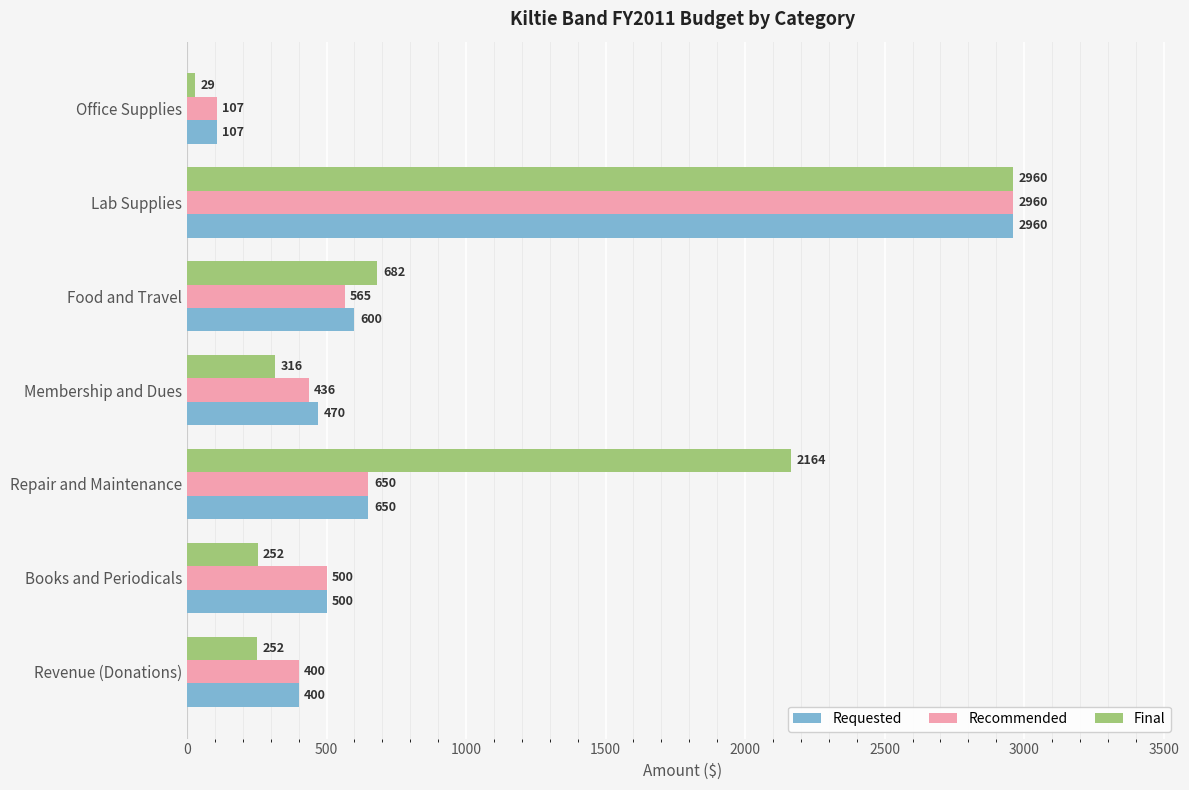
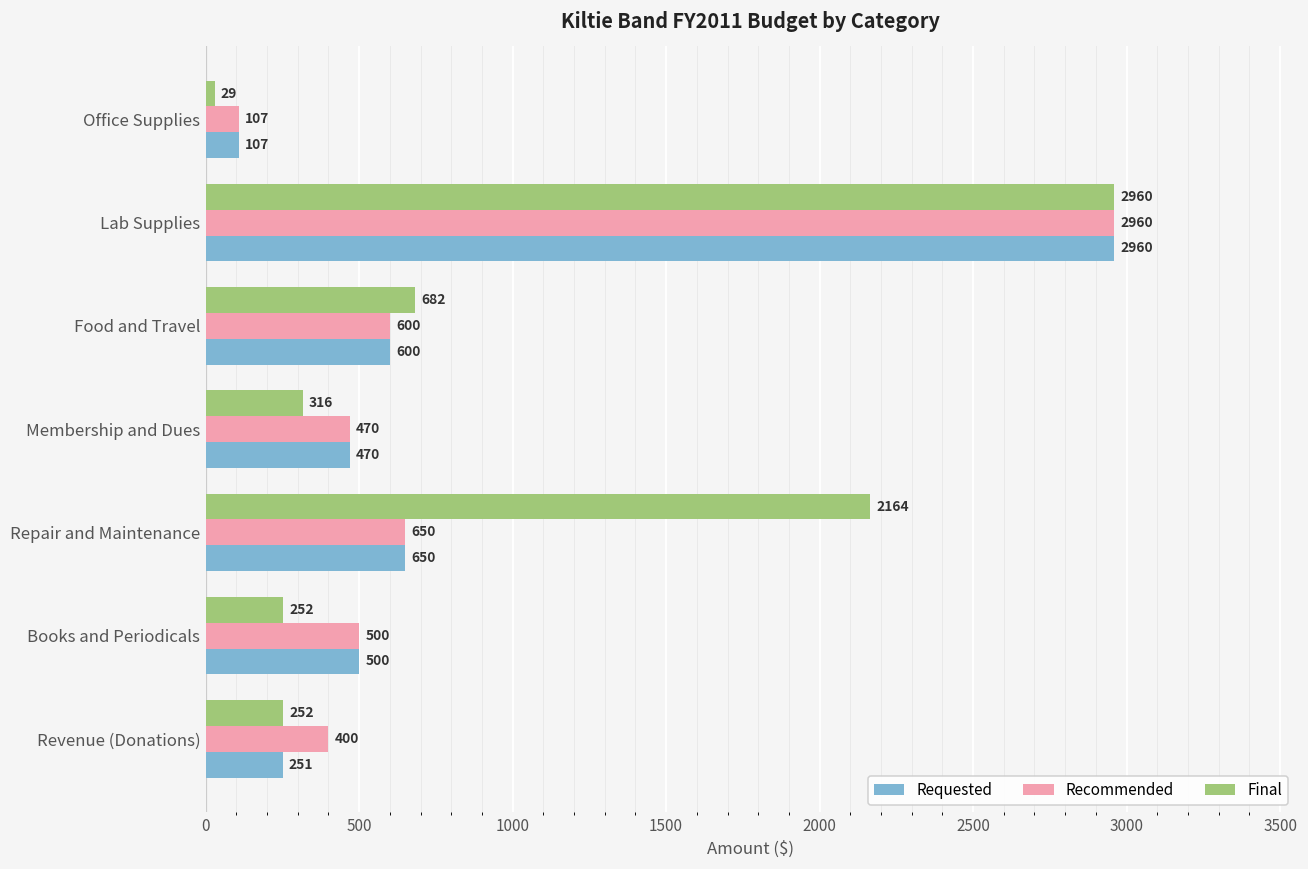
Recommended, Food and Travel: 565 -> 600
Recommended, Membership and Dues: 436 -> 470
Requested, Revenue (Donations): 400 -> 251
